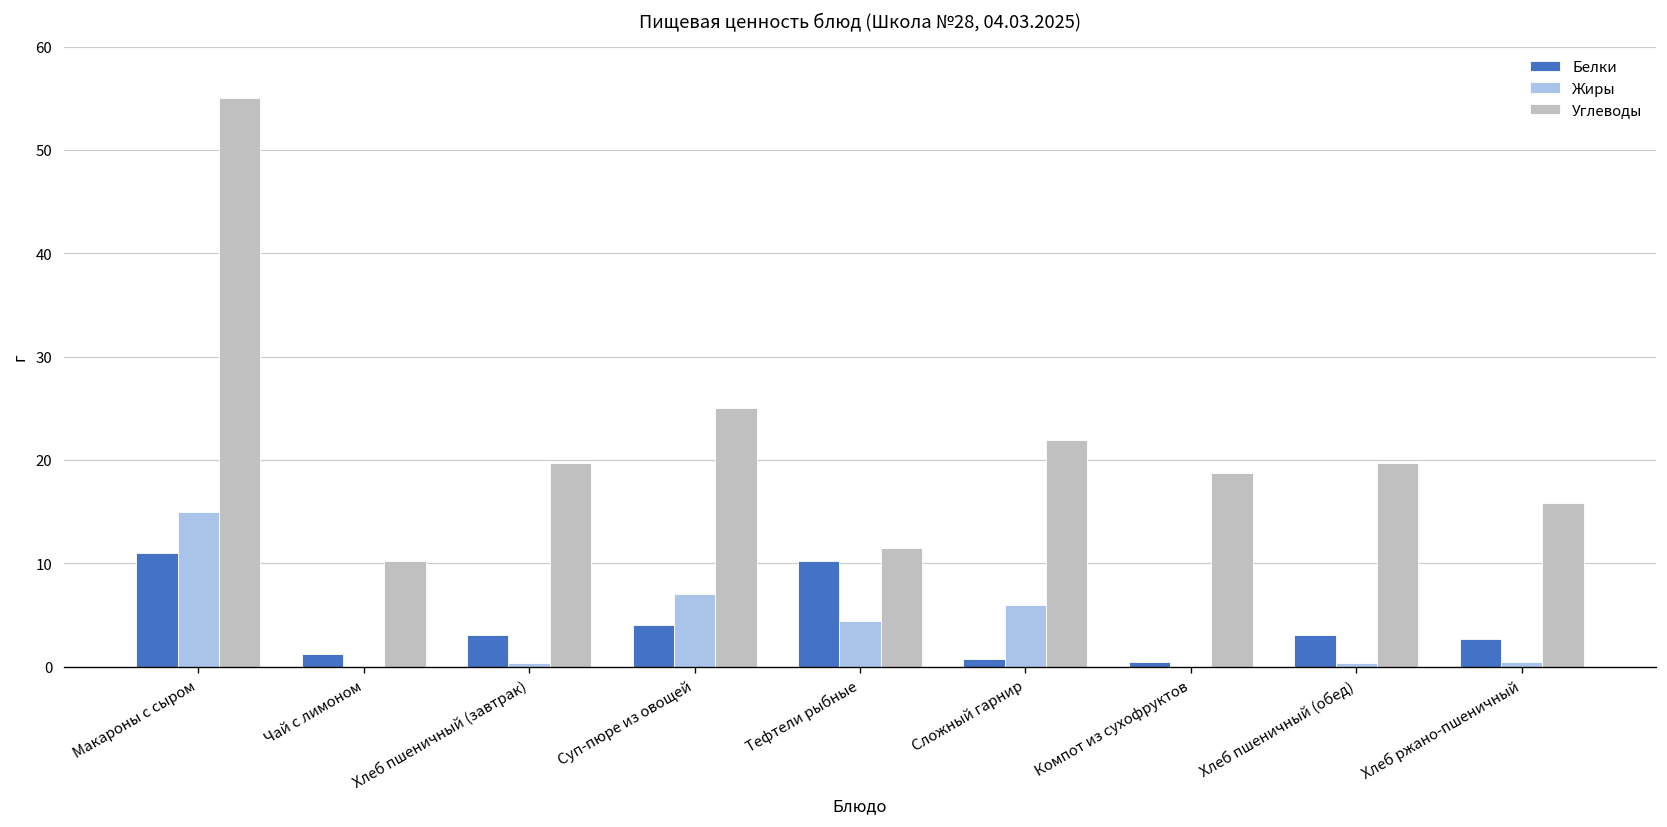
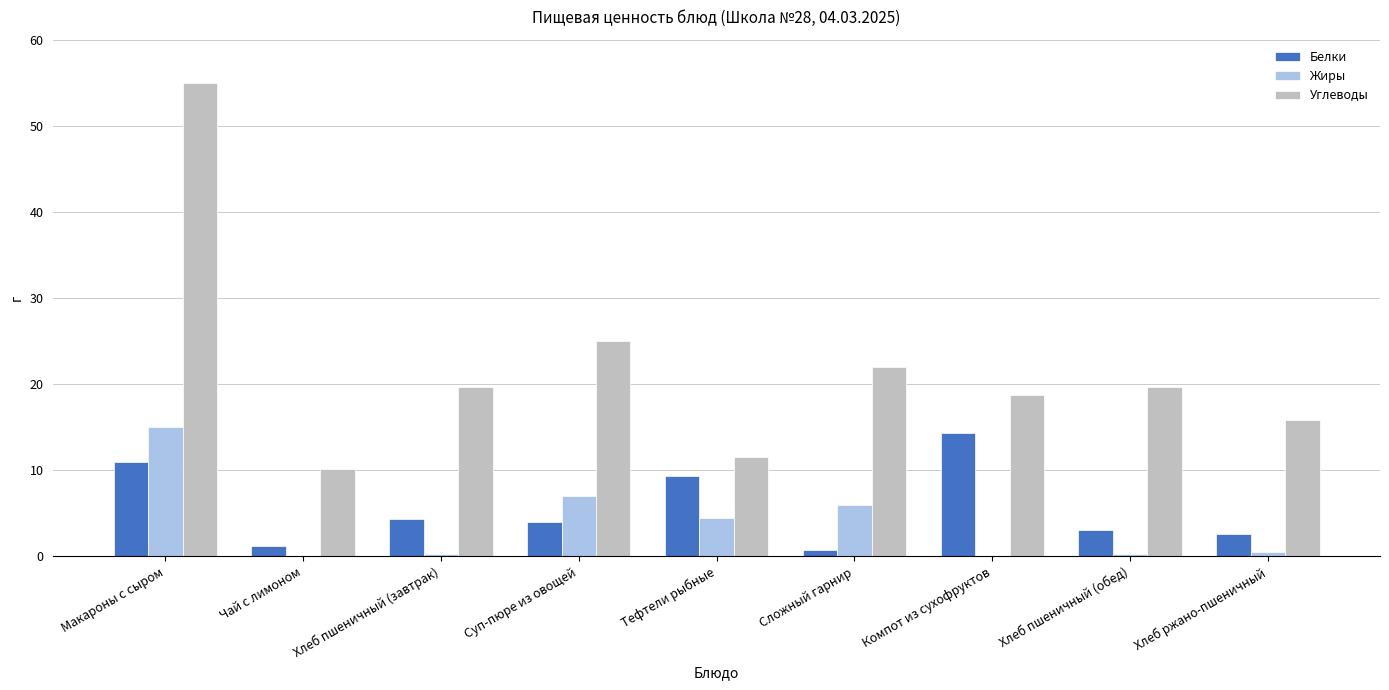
Белки, Хлеб пшеничный (завтрак): 3 -> 4
Белки, Тефтели рыбные: 10 -> 9
Белки, Компот из сухофруктов: 0 -> 14
